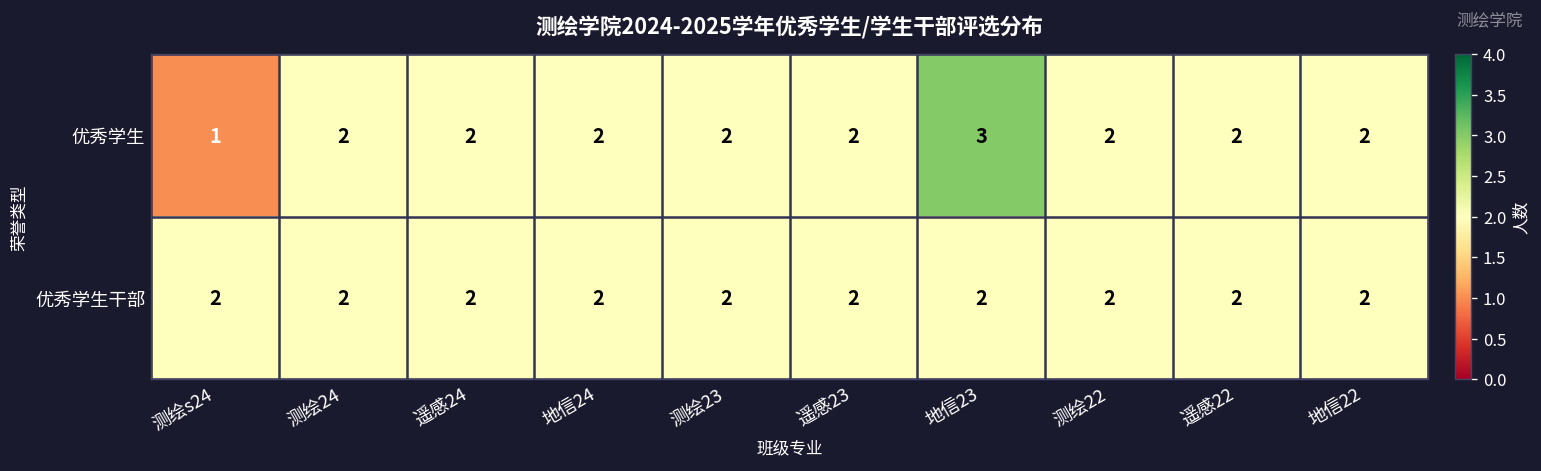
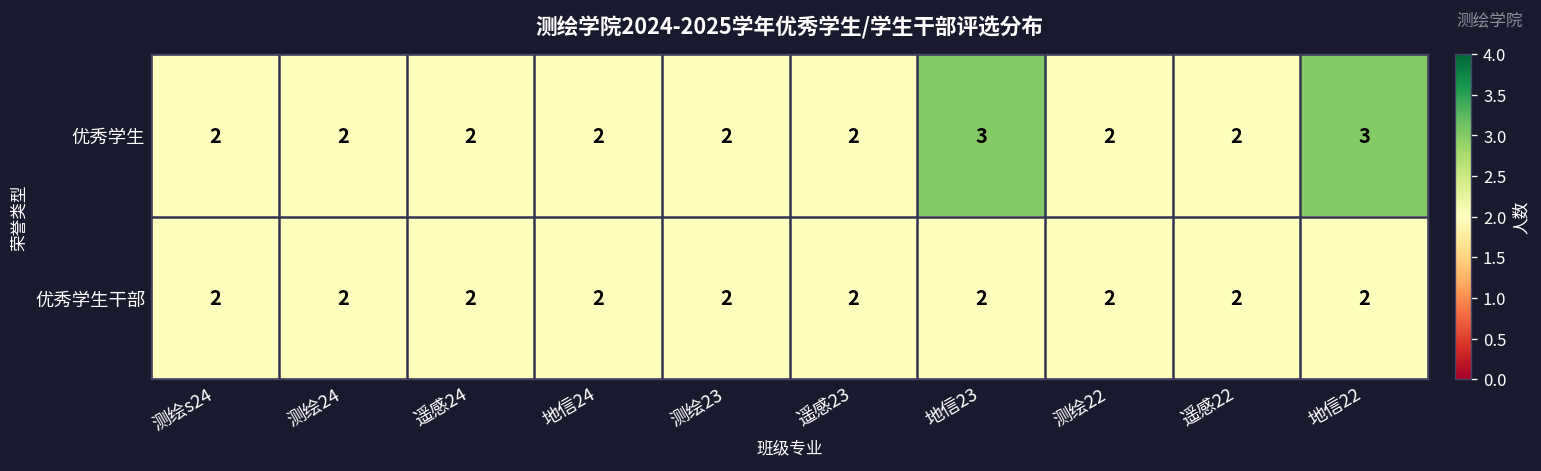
优秀学生, 测绘s24: 1 -> 2
优秀学生, 地信22: 2 -> 3
